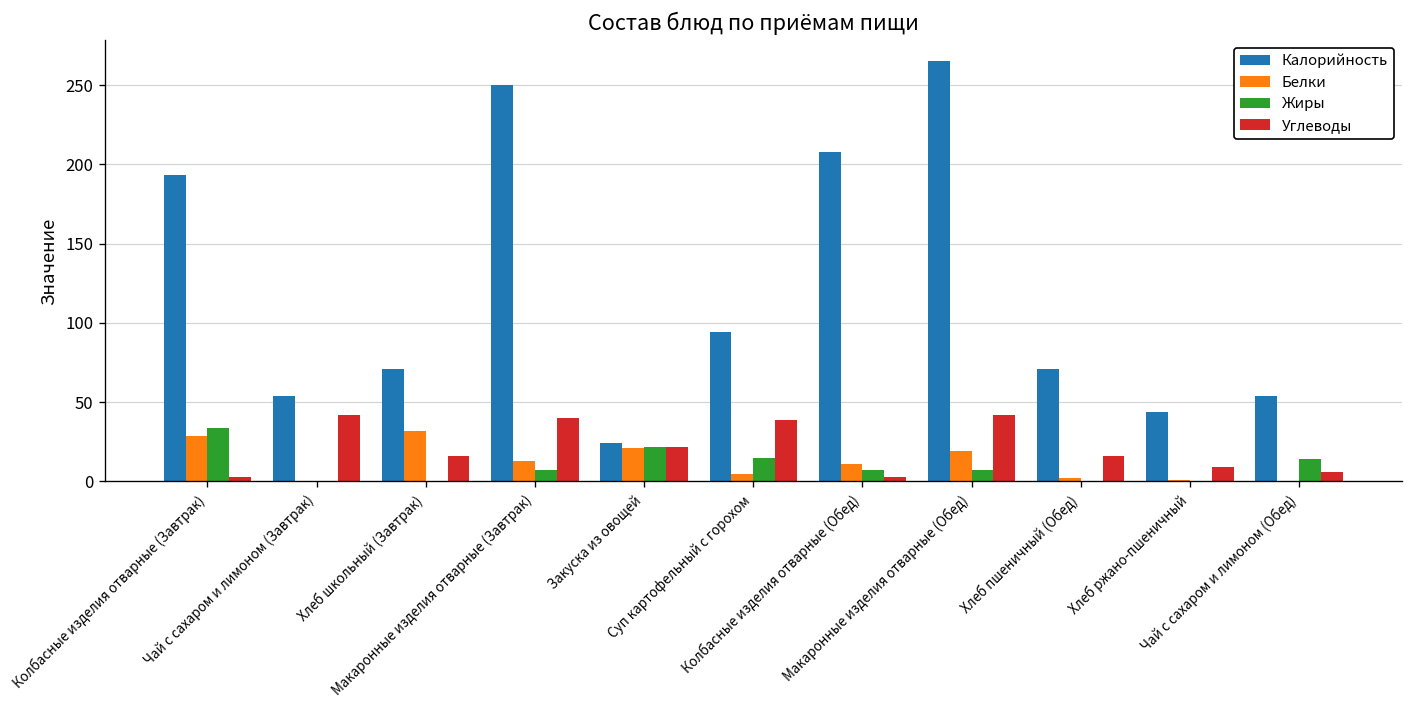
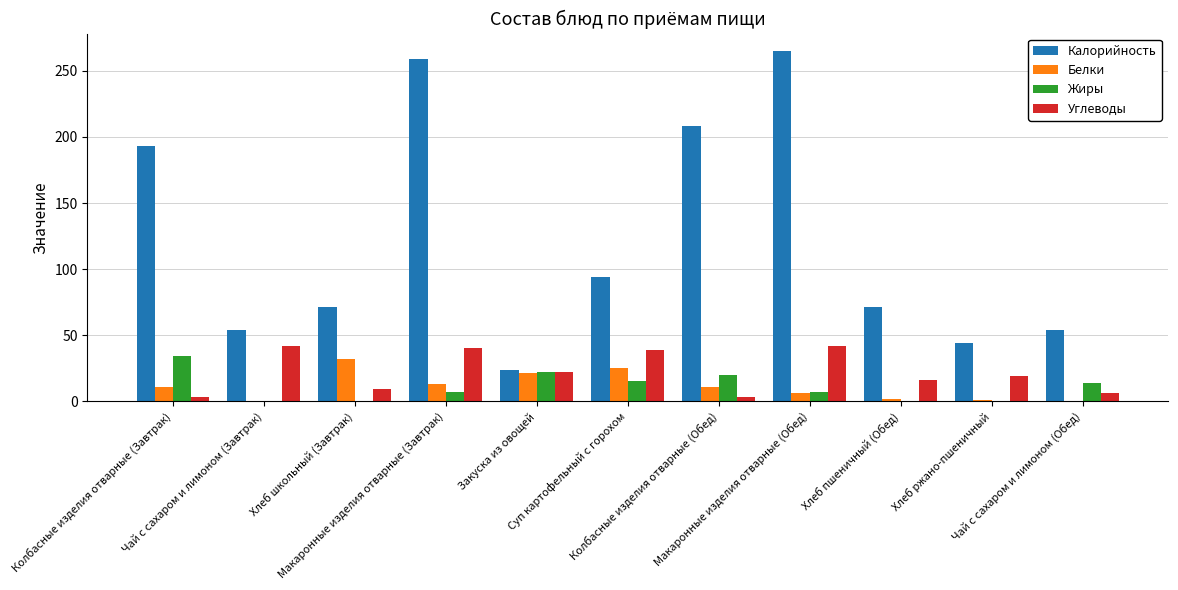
Белки, Колбасные изделия отварные (Завтрак): 29 -> 11
Углеводы, Хлеб школьный (Завтрак): 16 -> 9
Калорийность, Макаронные изделия отварные (Завтрак): 250 -> 259
Белки, Суп картофельный с горохом: 5 -> 25
Жиры, Колбасные изделия отварные (Обед): 7 -> 20
Белки, Макаронные изделия отварные (Обед): 19 -> 6
Углеводы, Хлеб ржано-пшеничный: 9 -> 19
